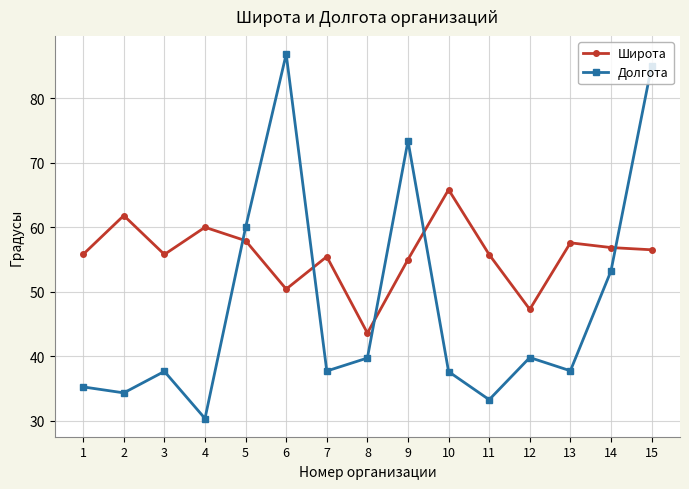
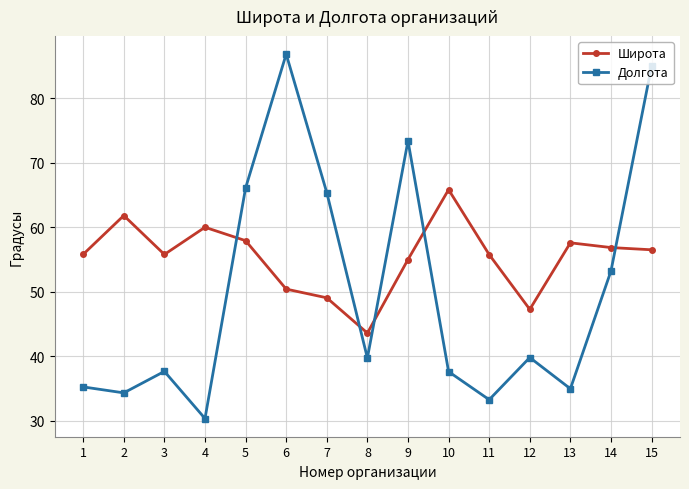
Долгота, 5: 60 -> 66
Широта, 7: 55 -> 49
Долгота, 7: 38 -> 65
Долгота, 13: 38 -> 35
